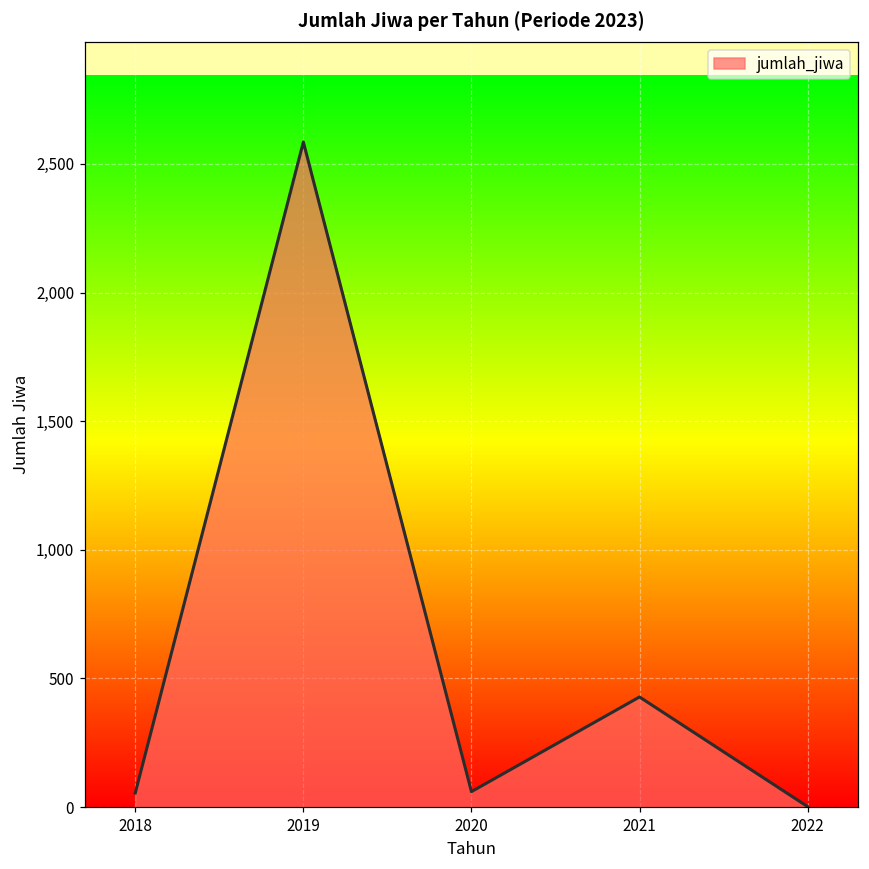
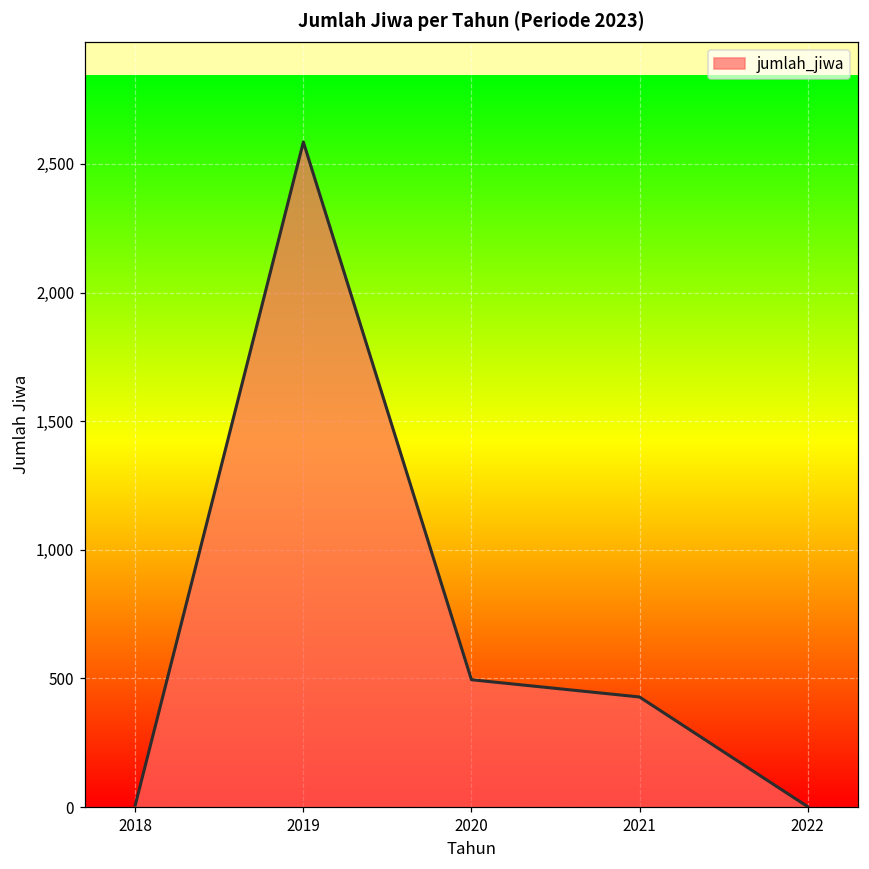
2018: 60 -> 10
2020: 60 -> 500
